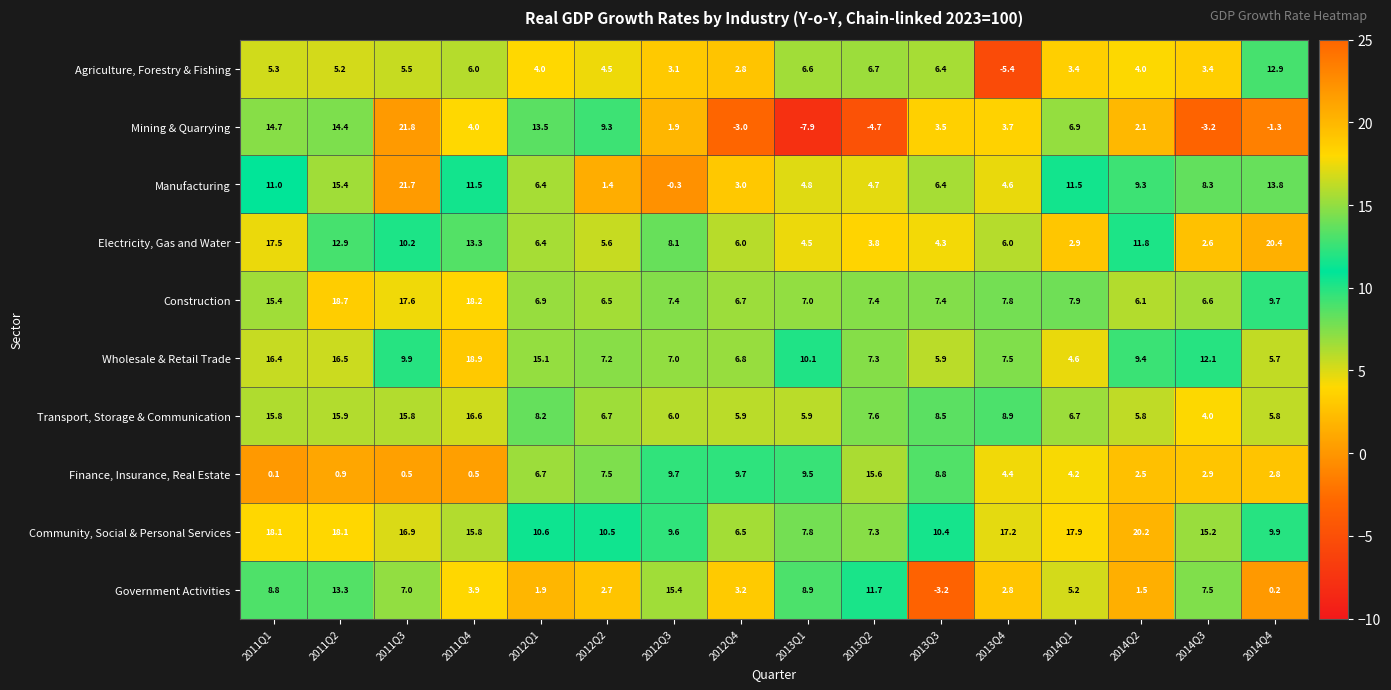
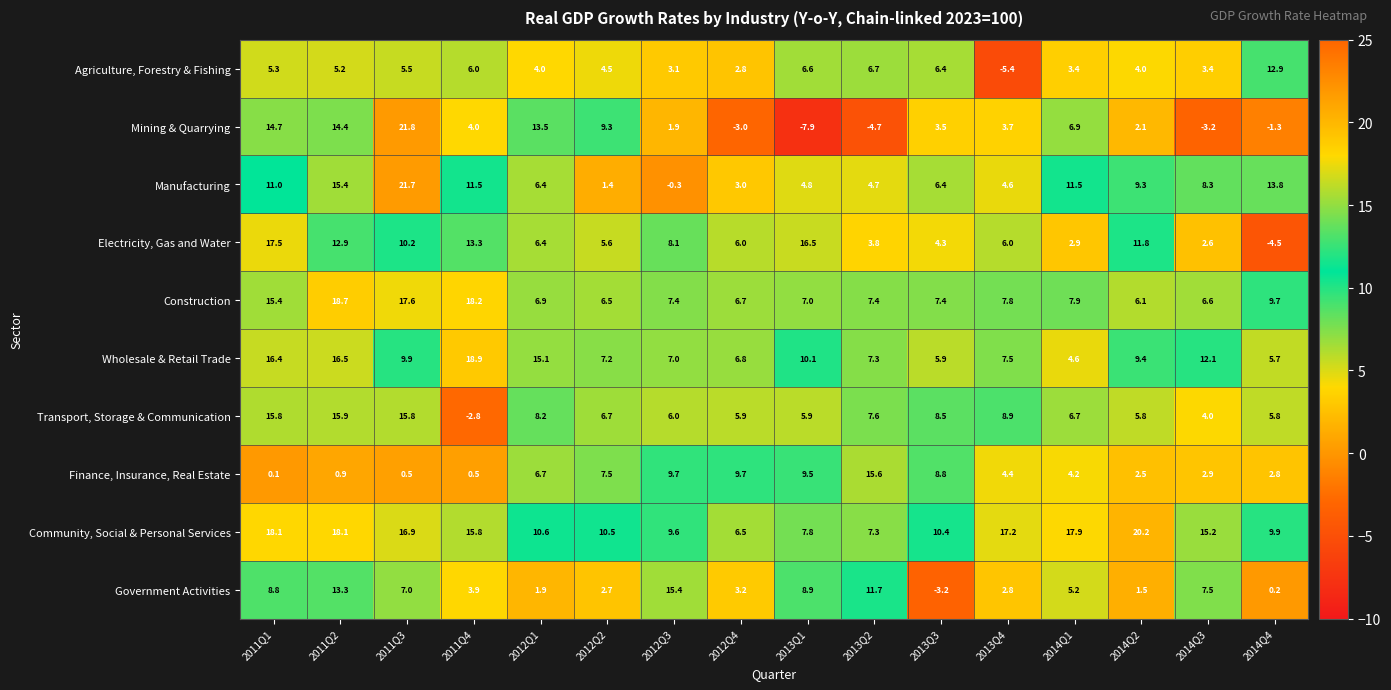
Electricity, Gas and Water, 2013Q1: 4.5 -> 16.5
Electricity, Gas and Water, 2014Q4: 20.4 -> -4.5
Transport, Storage & Communication, 2011Q4: 16.6 -> -2.8
